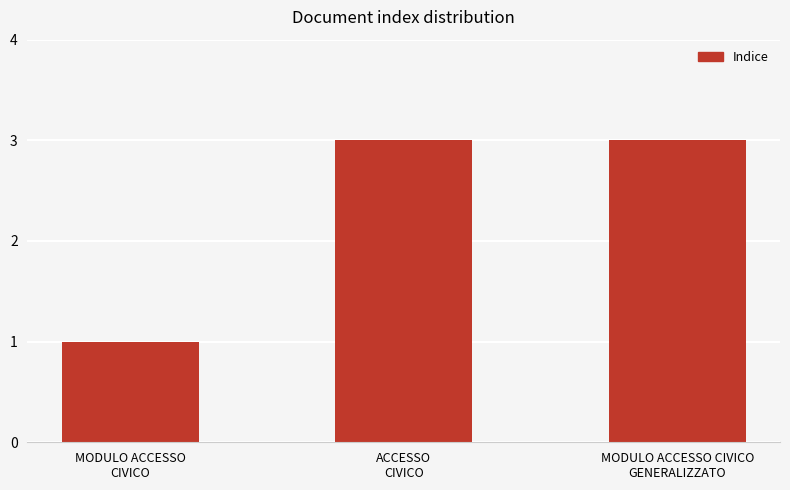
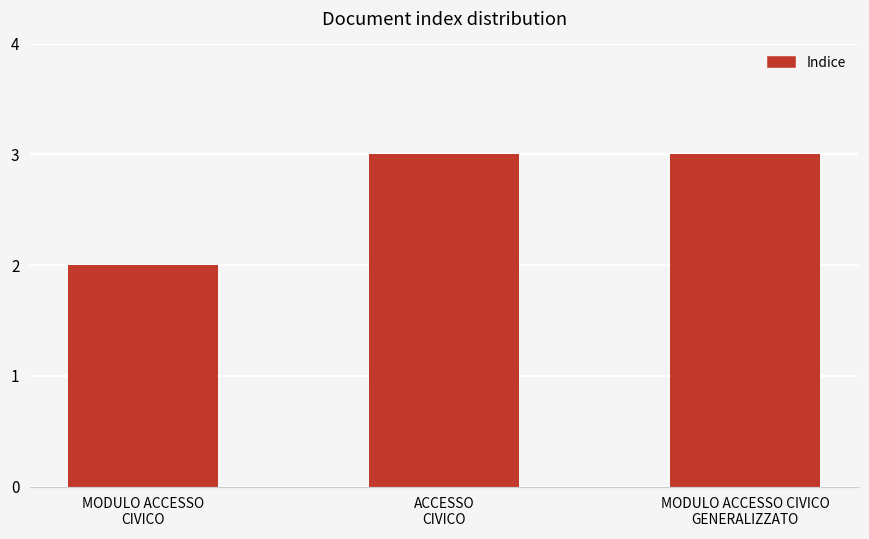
MODULO ACCESSO CIVICO: 1 -> 2
